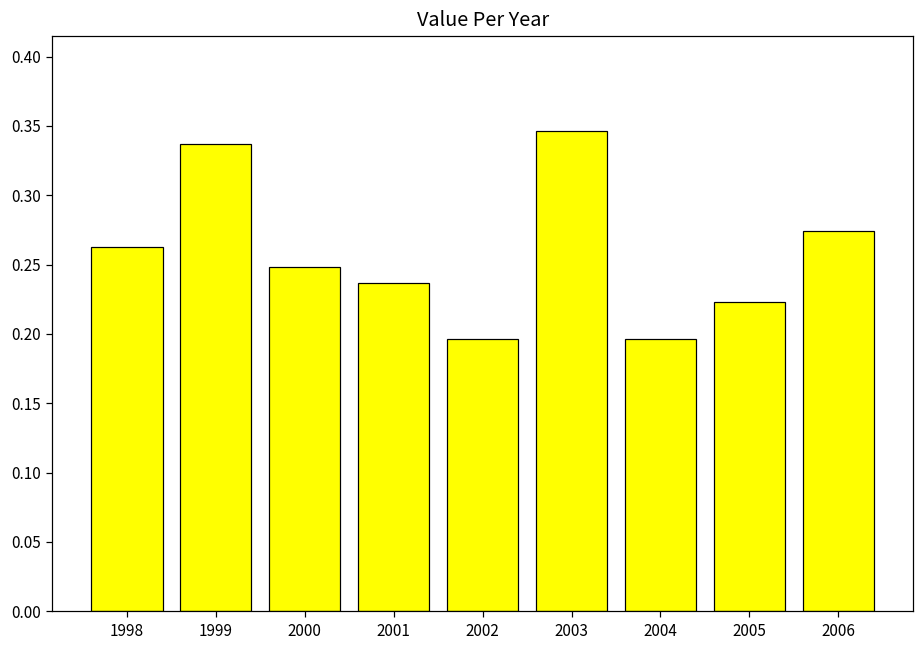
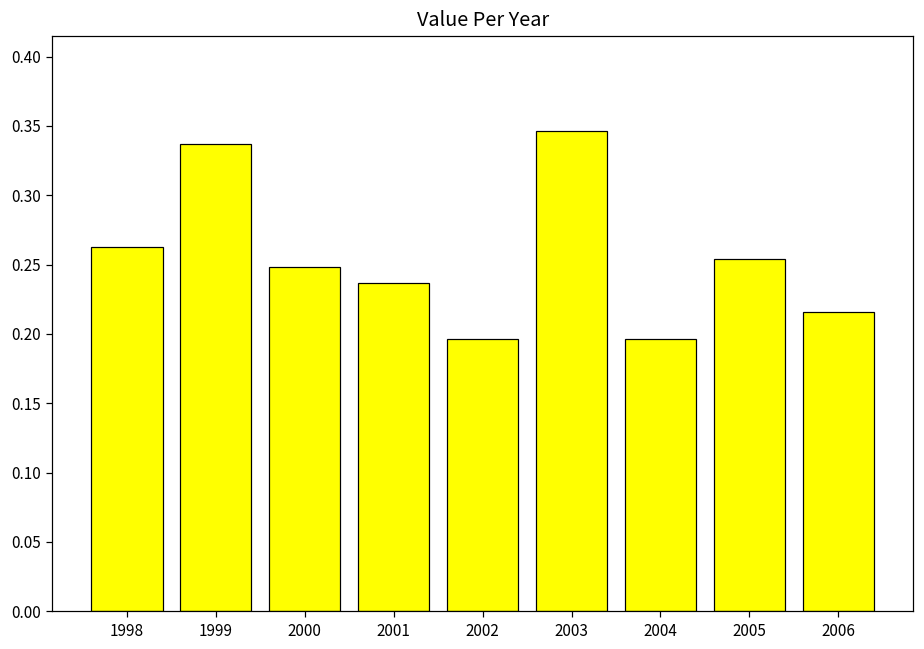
2005: 0.223 -> 0.254
2006: 0.274 -> 0.216
